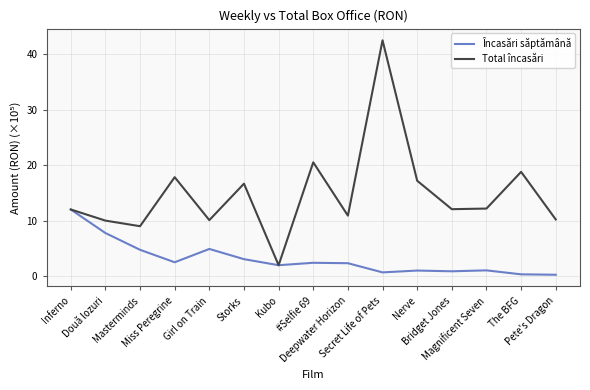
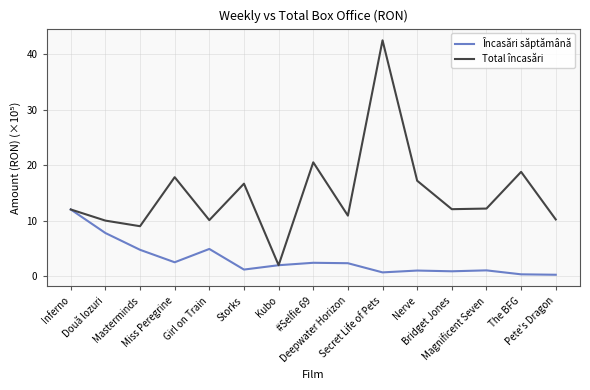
Încasări săptămână, Storks: 3 -> 1
